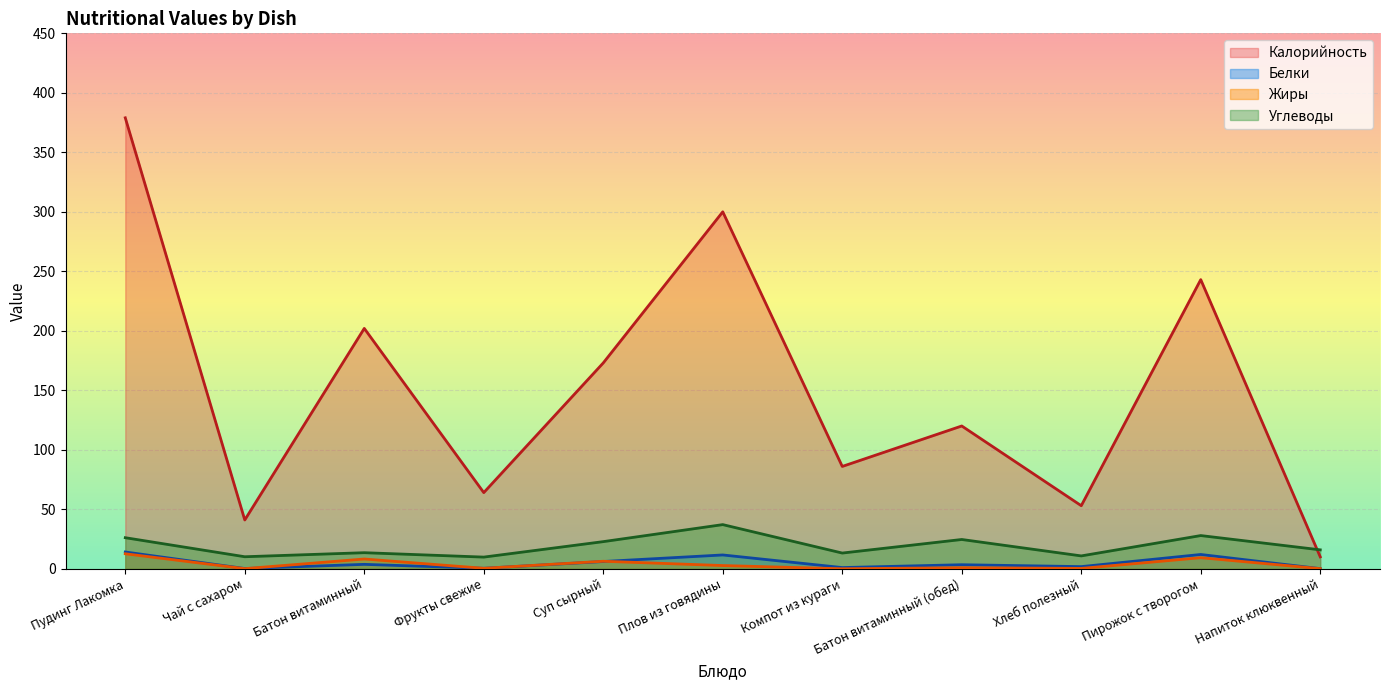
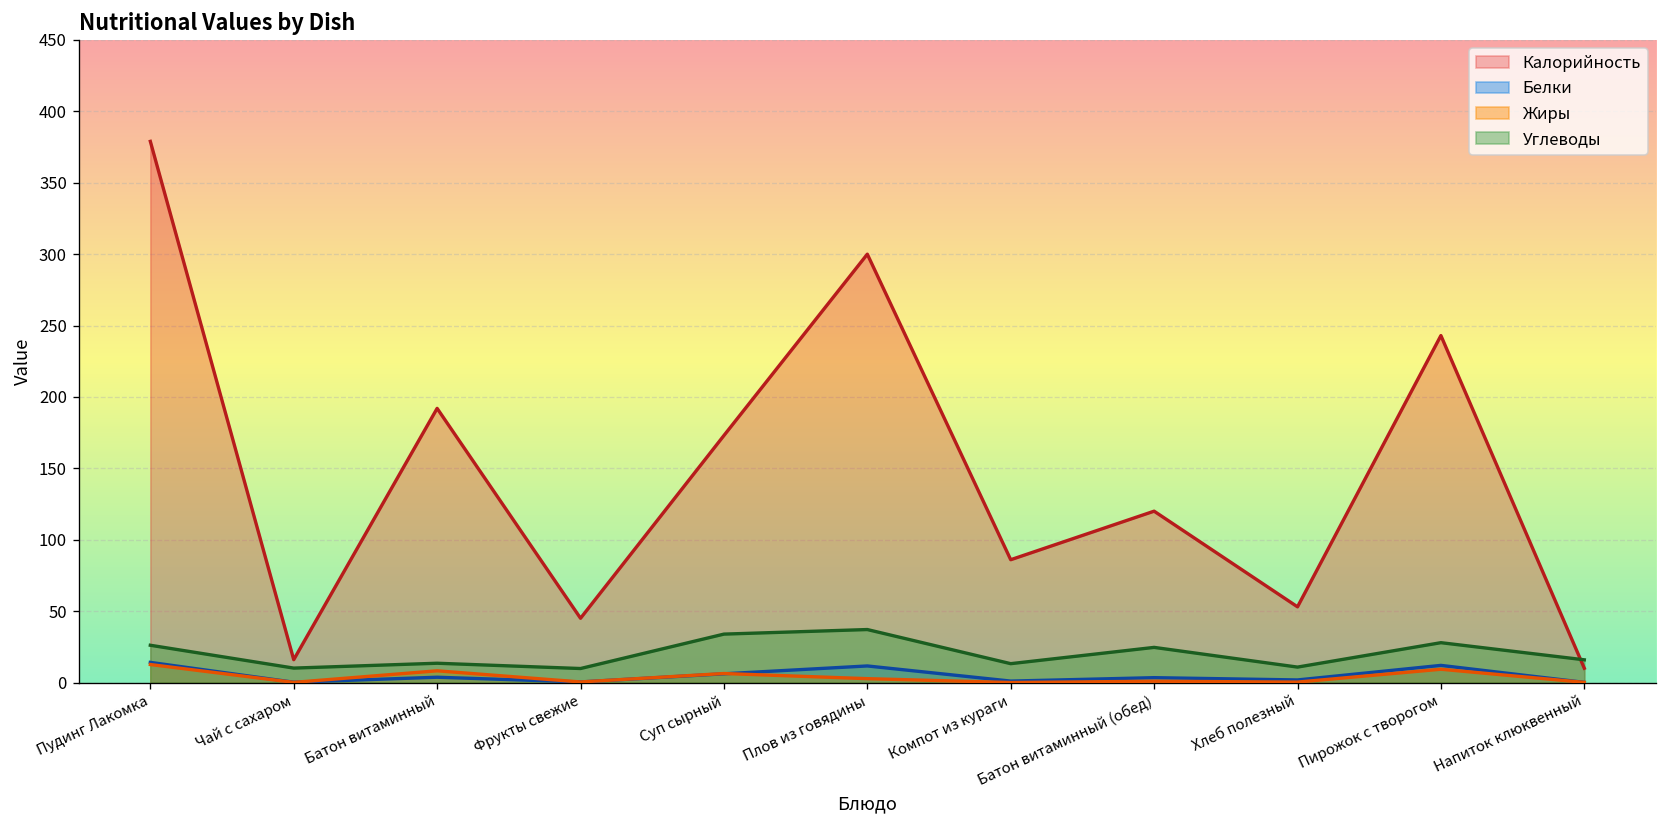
Калорийность, Чай с сахаром: 41 -> 16
Калорийность, Батон витаминный: 202 -> 192
Калорийность, Фрукты свежие: 64 -> 45
Углеводы, Суп сырный: 23 -> 34
